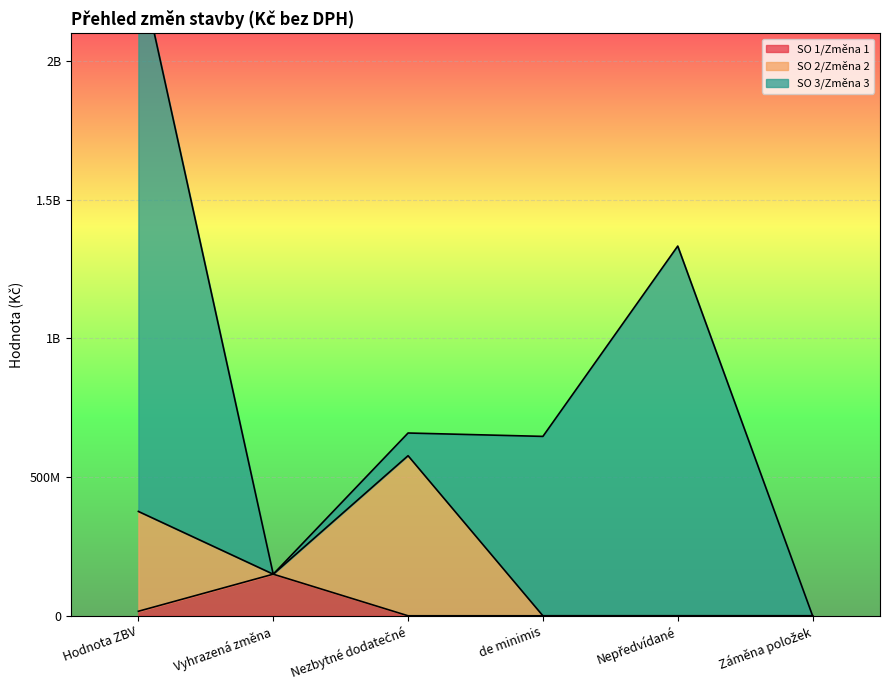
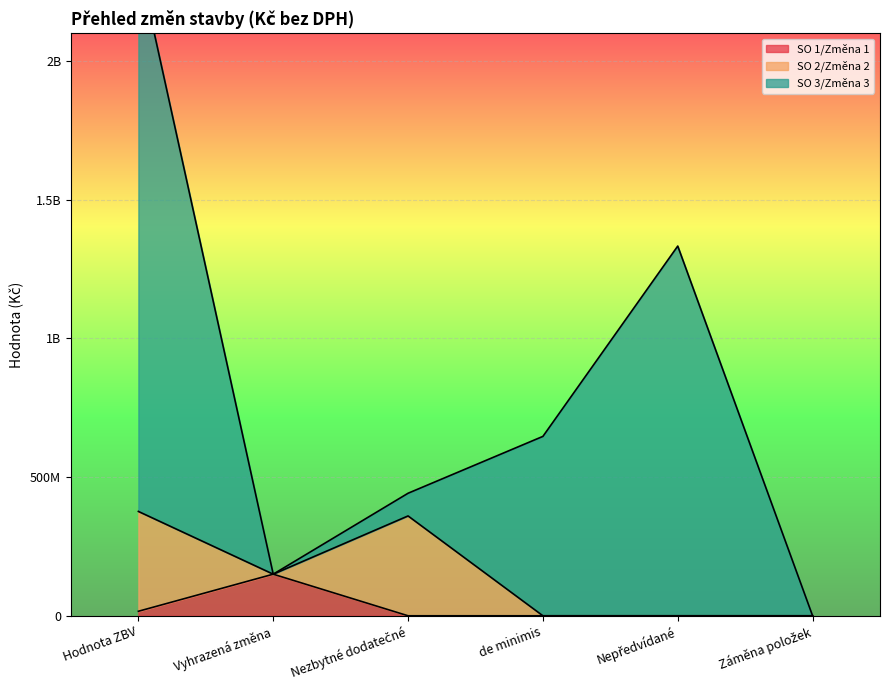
SO 2/Změna 2, Nezbytné dodatečné: 580000000 -> 360000000
